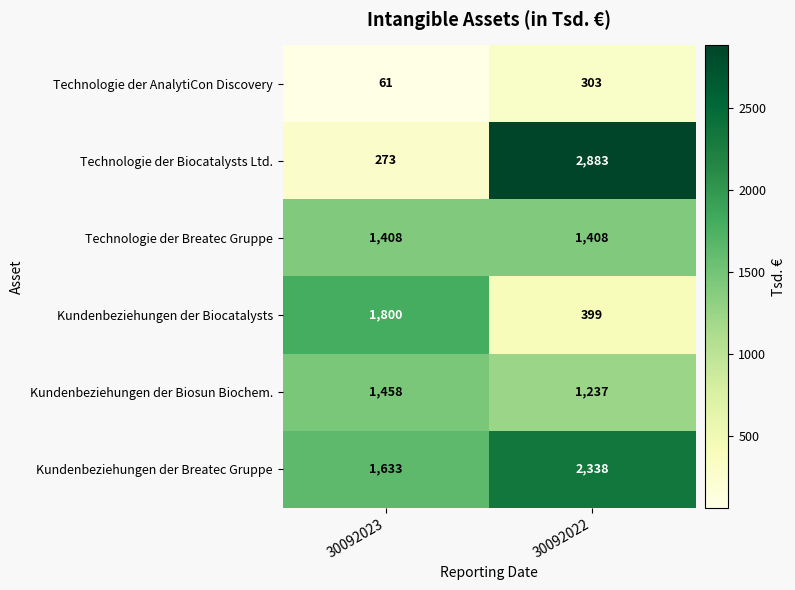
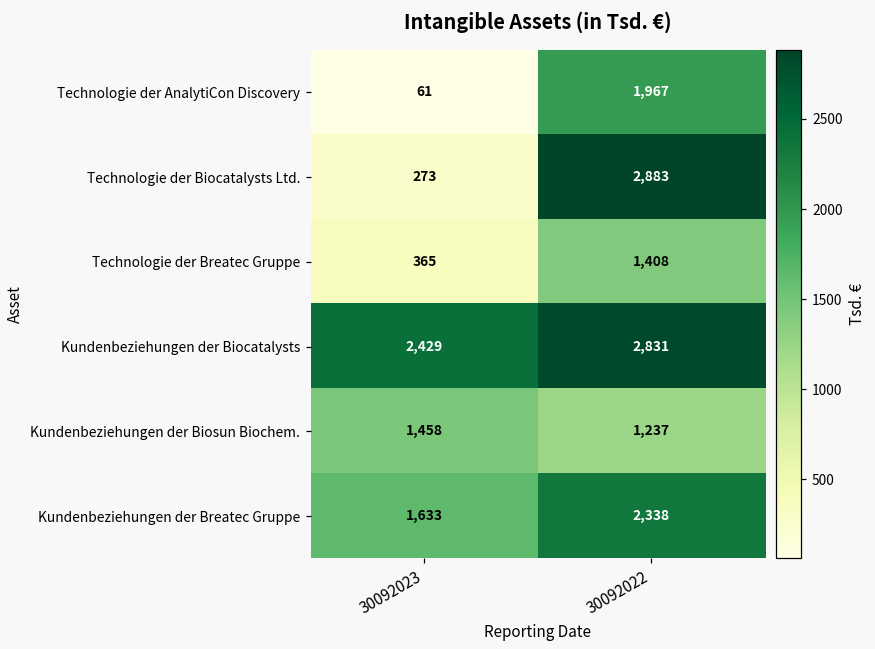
Technologie der AnalytiCon Discovery, 30092022: 303 -> 1,967
Technologie der Breatec Gruppe, 30092023: 1,408 -> 365
Kundenbeziehungen der Biocatalysts, 30092023: 1,800 -> 2,429
Kundenbeziehungen der Biocatalysts, 30092022: 399 -> 2,831
